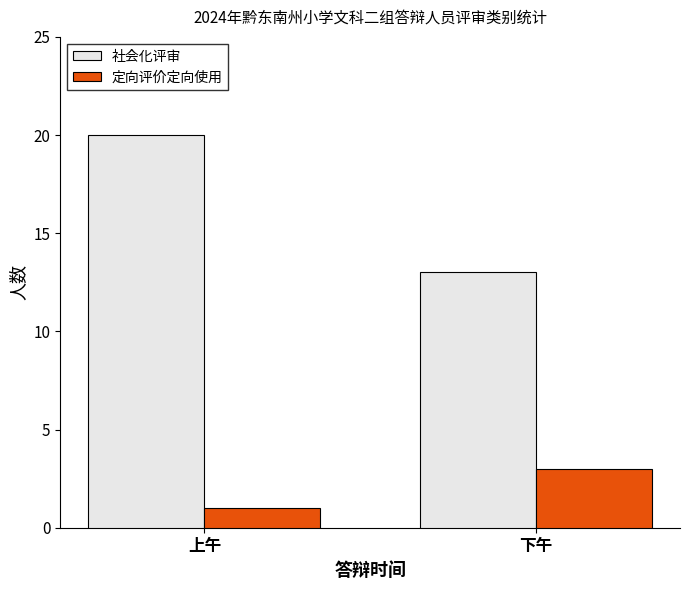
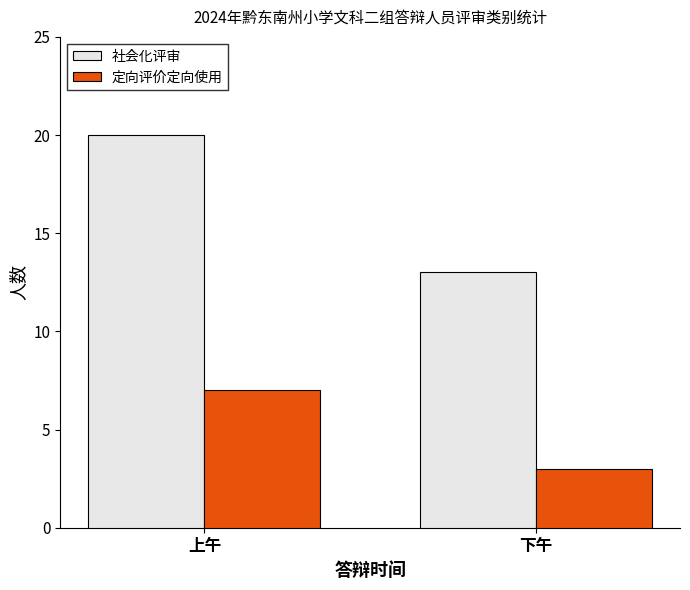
定向评价定向使用, 上午: 1 -> 7
